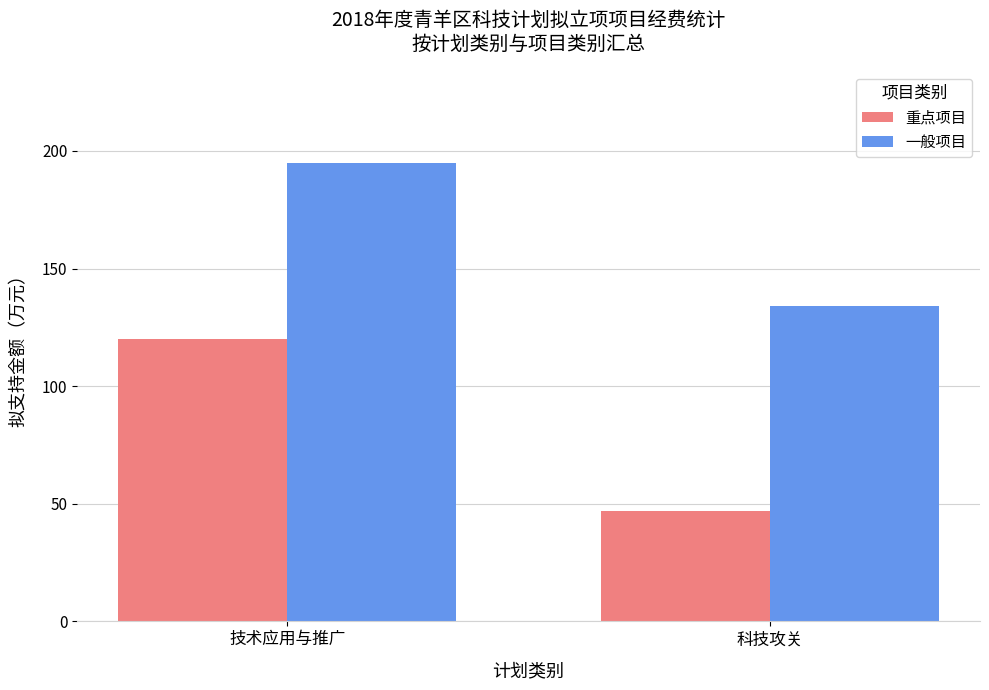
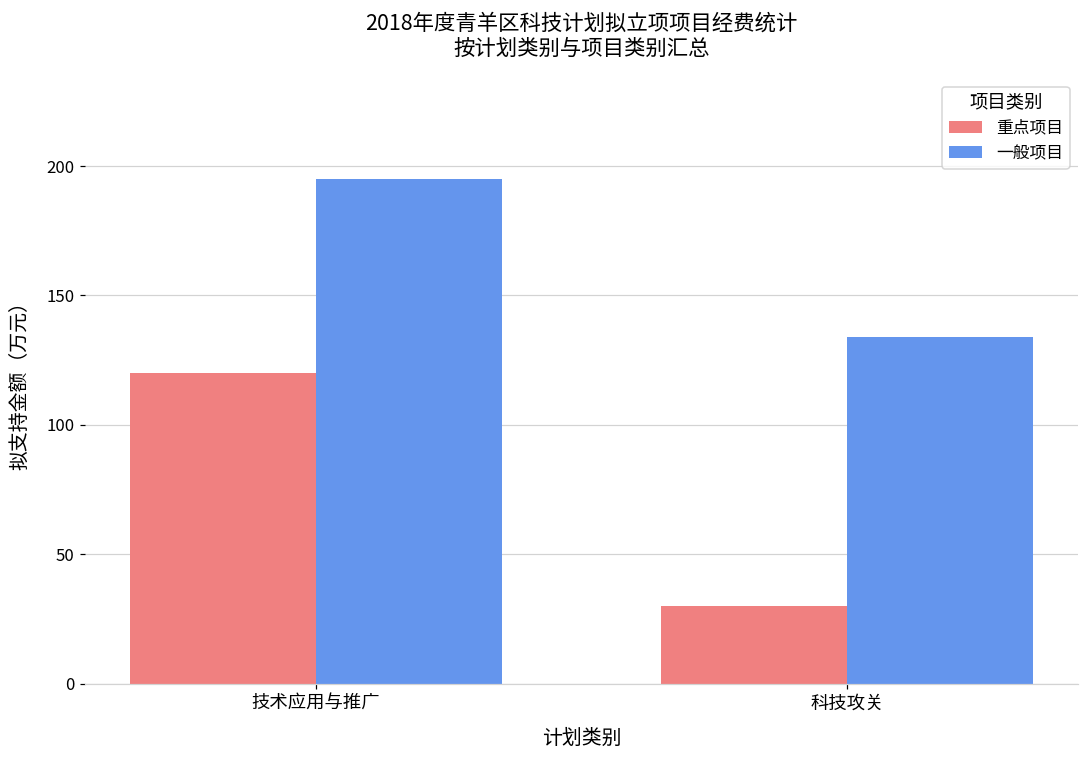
重点项目, 科技攻关: 47 -> 30
